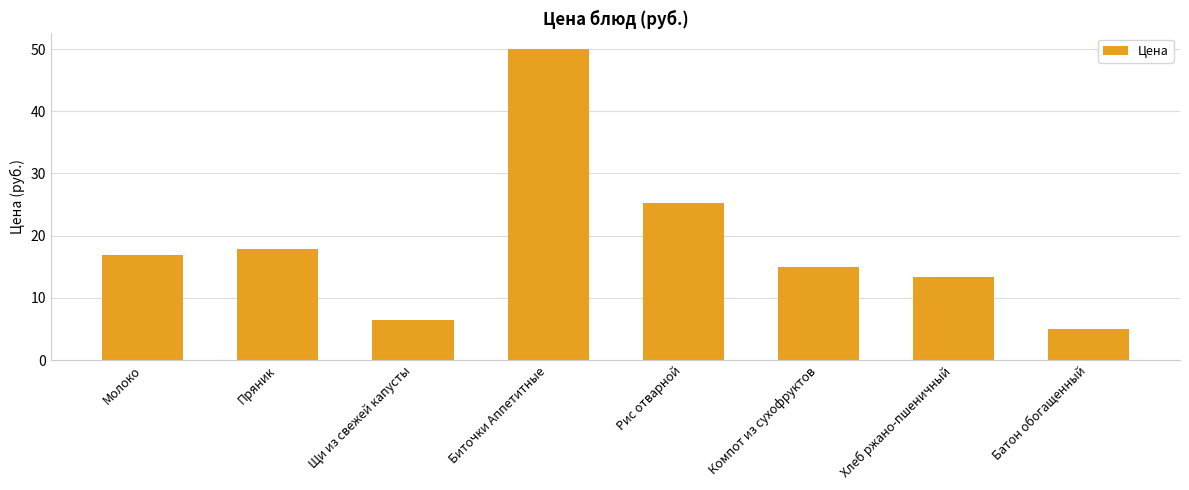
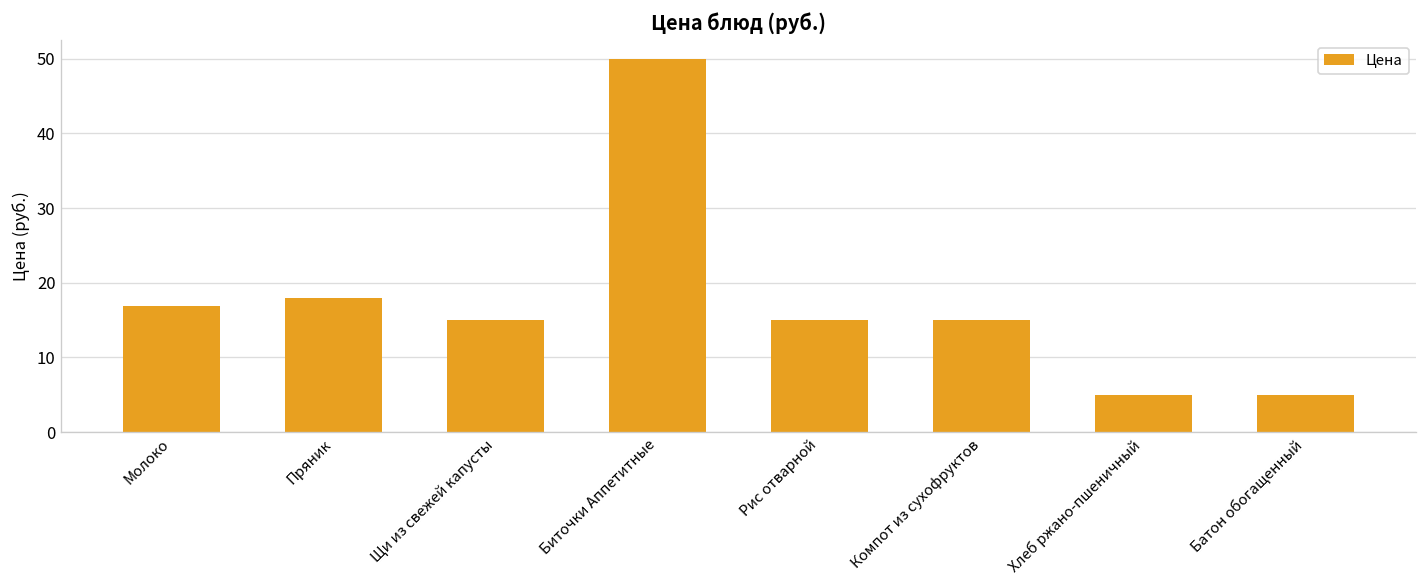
Щи из свежей капусты: 6 -> 15
Рис отварной: 25 -> 15
Хлеб ржано-пшеничный: 13 -> 5
